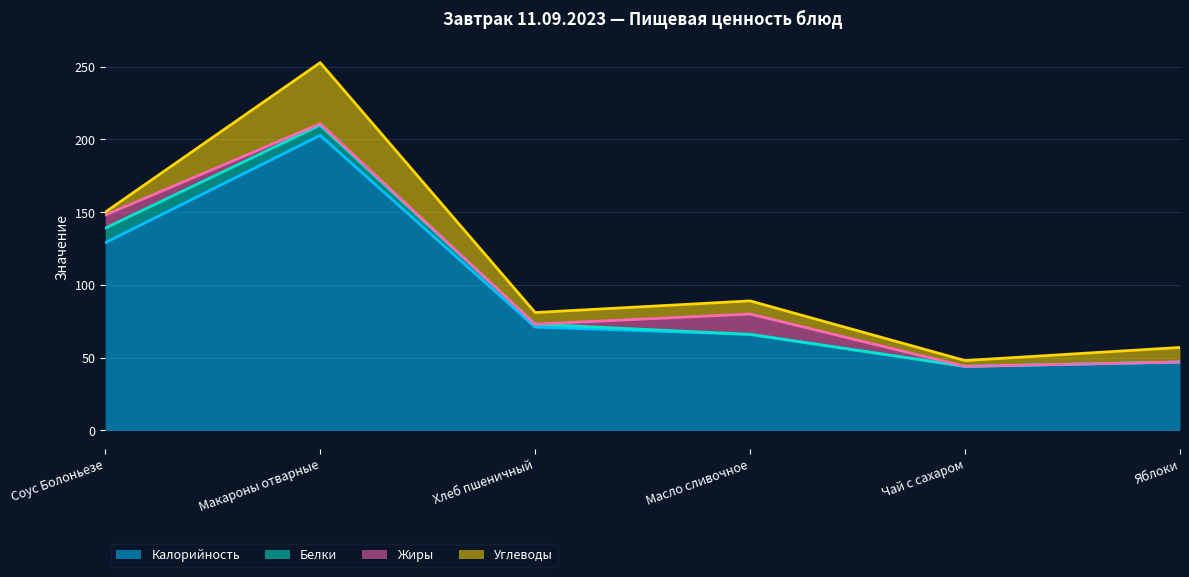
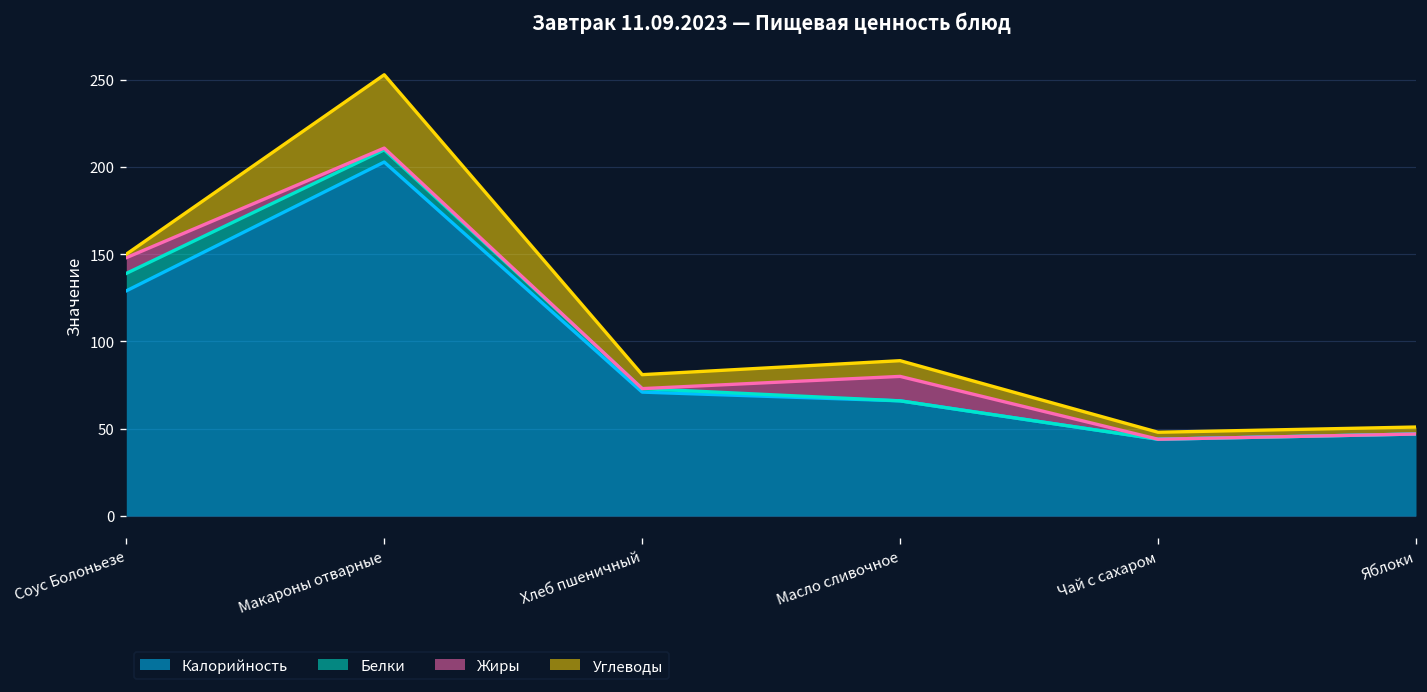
Углеводы, Яблоки: 10 -> 4
